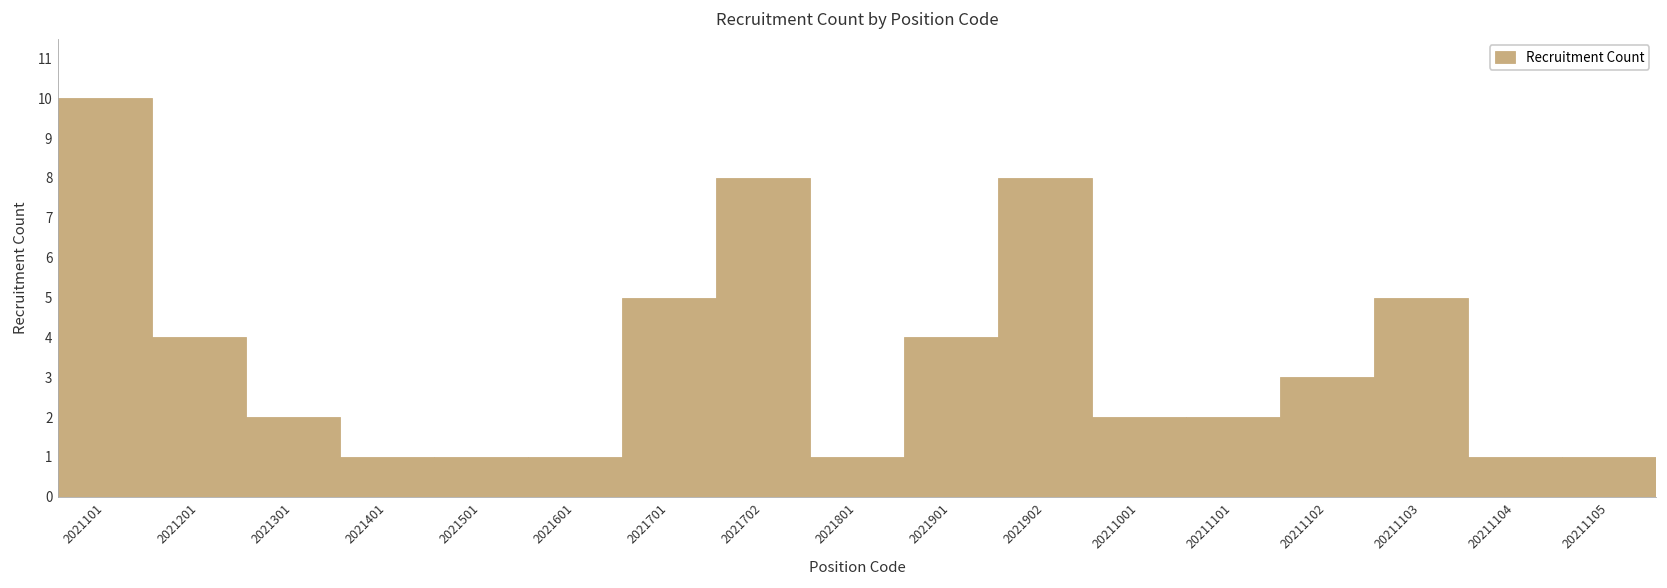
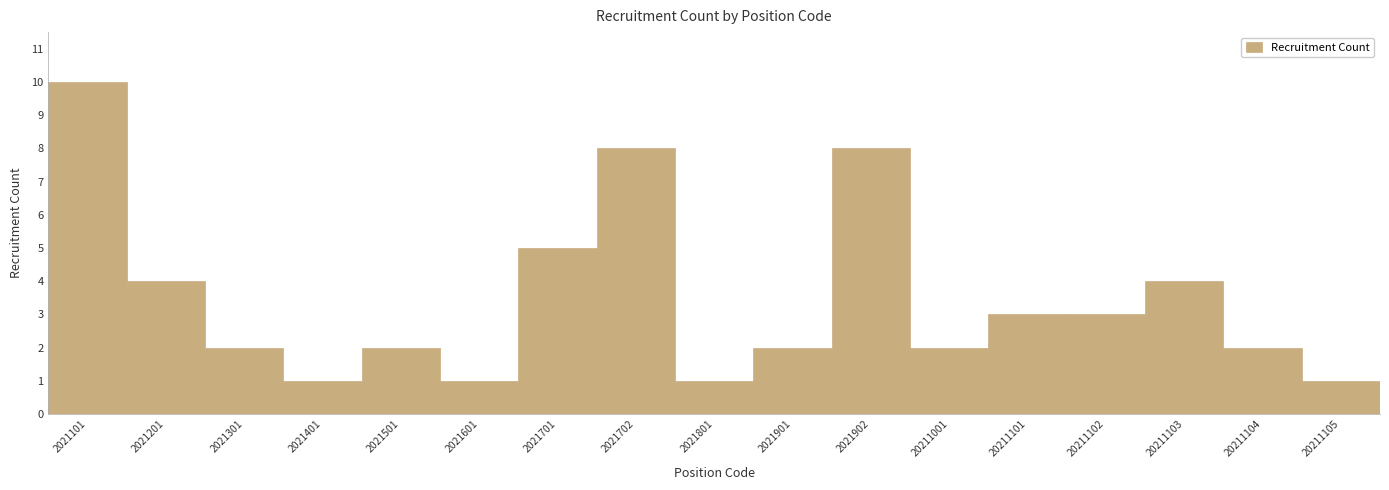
2021501: 1 -> 2
2021901: 4 -> 2
20211101: 2 -> 3
20211103: 5 -> 4
20211104: 1 -> 2
